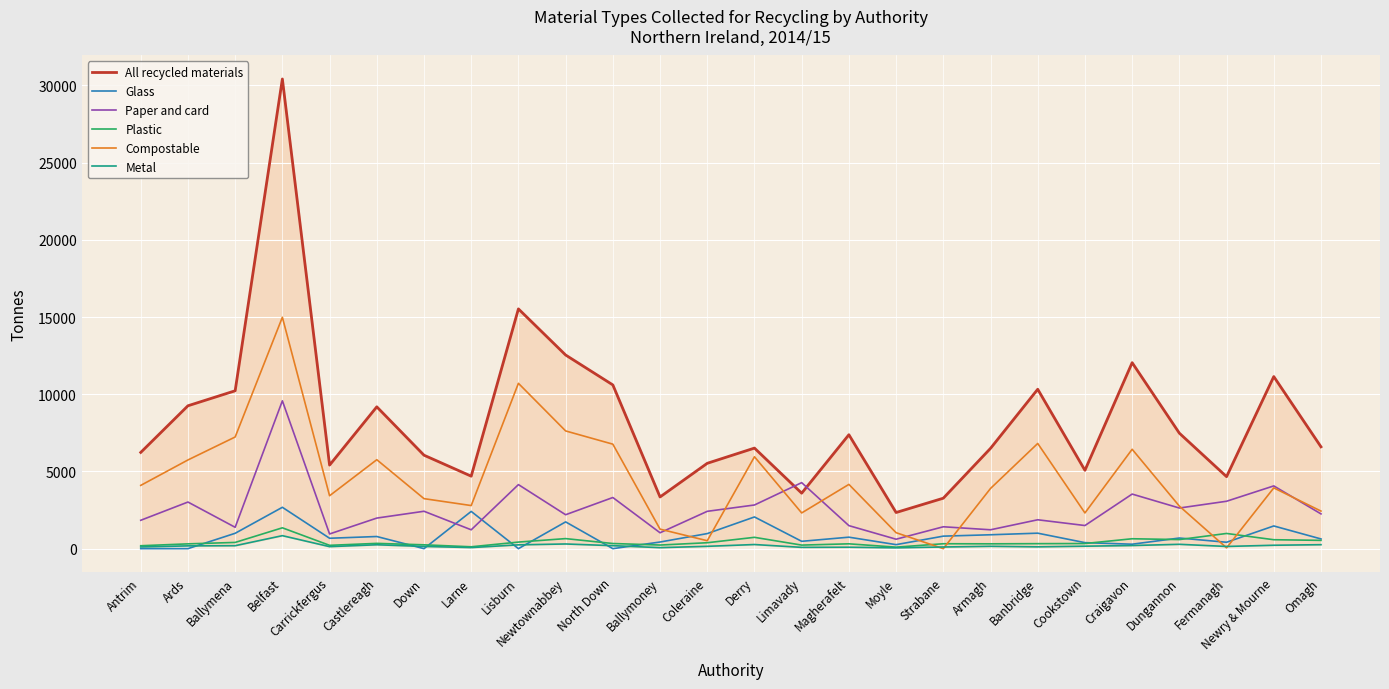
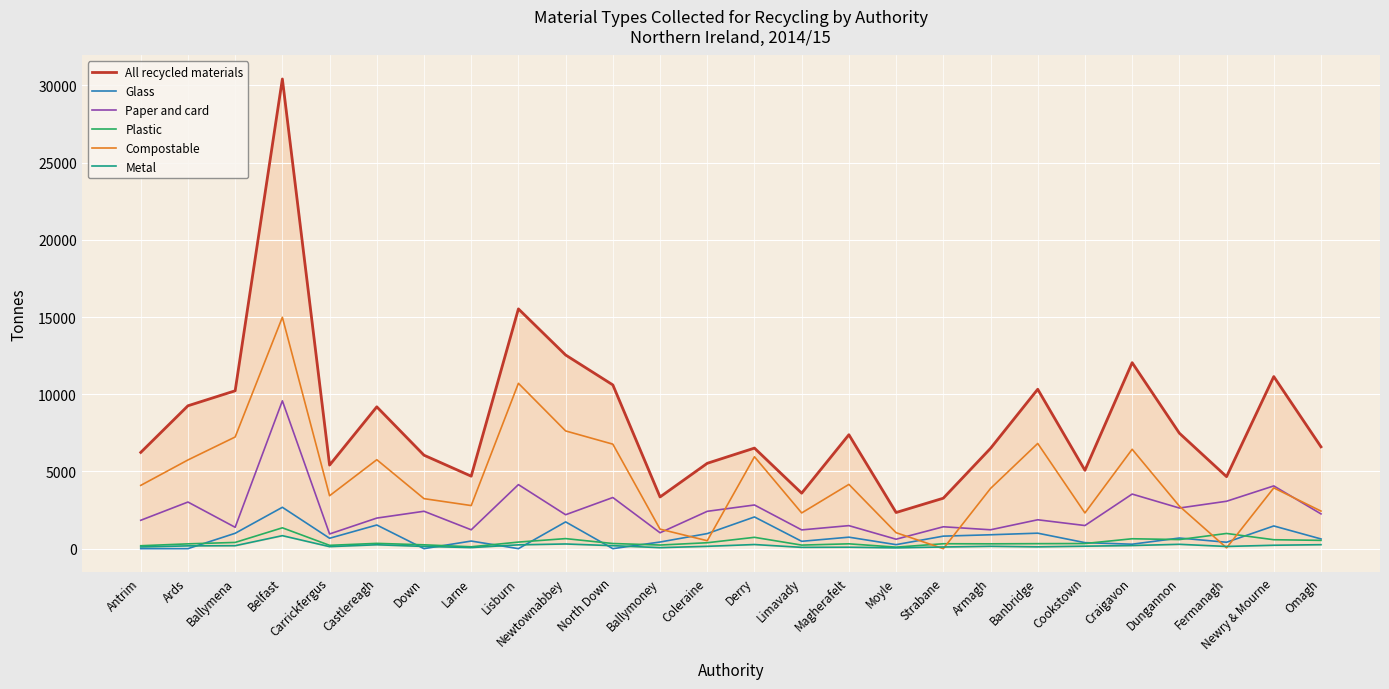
Glass, Castlereagh: 800 -> 1500
Glass, Larne: 2400 -> 500
Paper and card, Limavady: 4300 -> 1200
